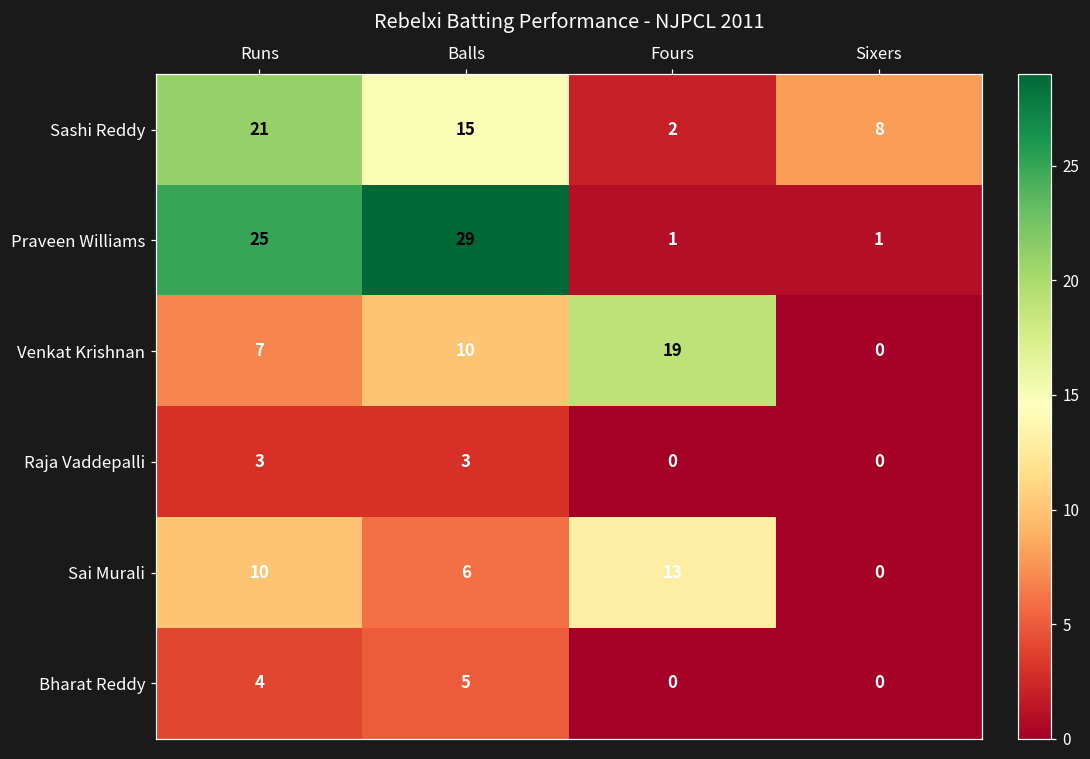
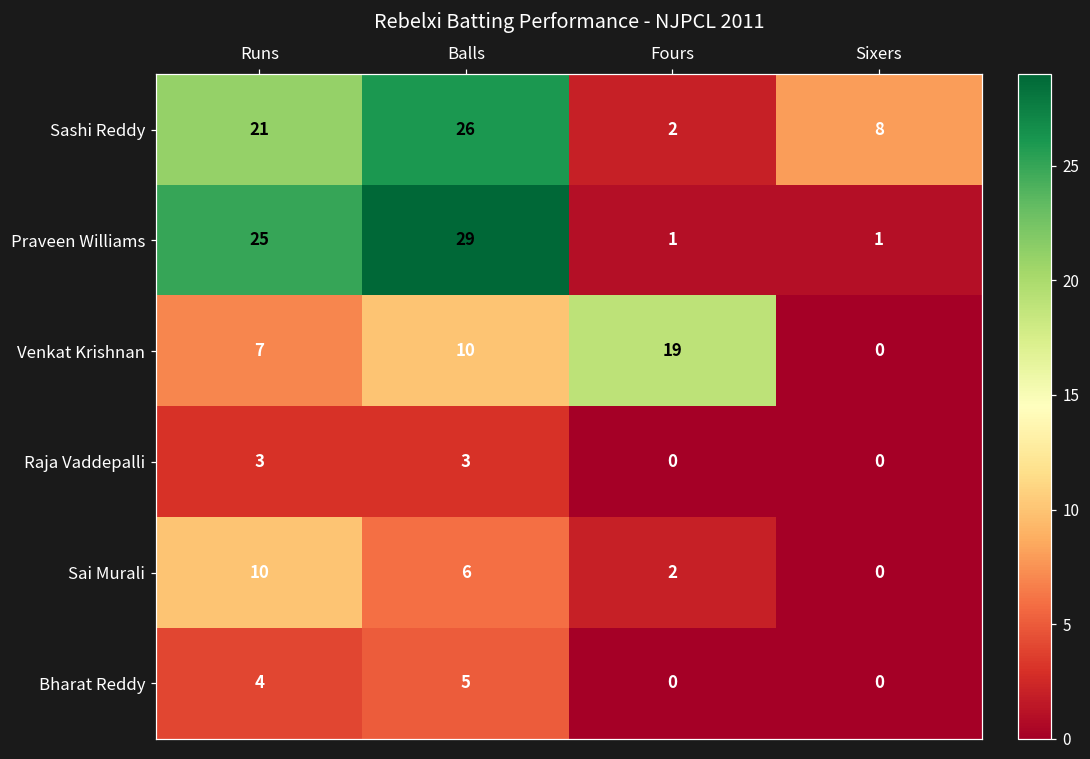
Sashi Reddy, Balls: 15 -> 26
Sai Murali, Fours: 13 -> 2
